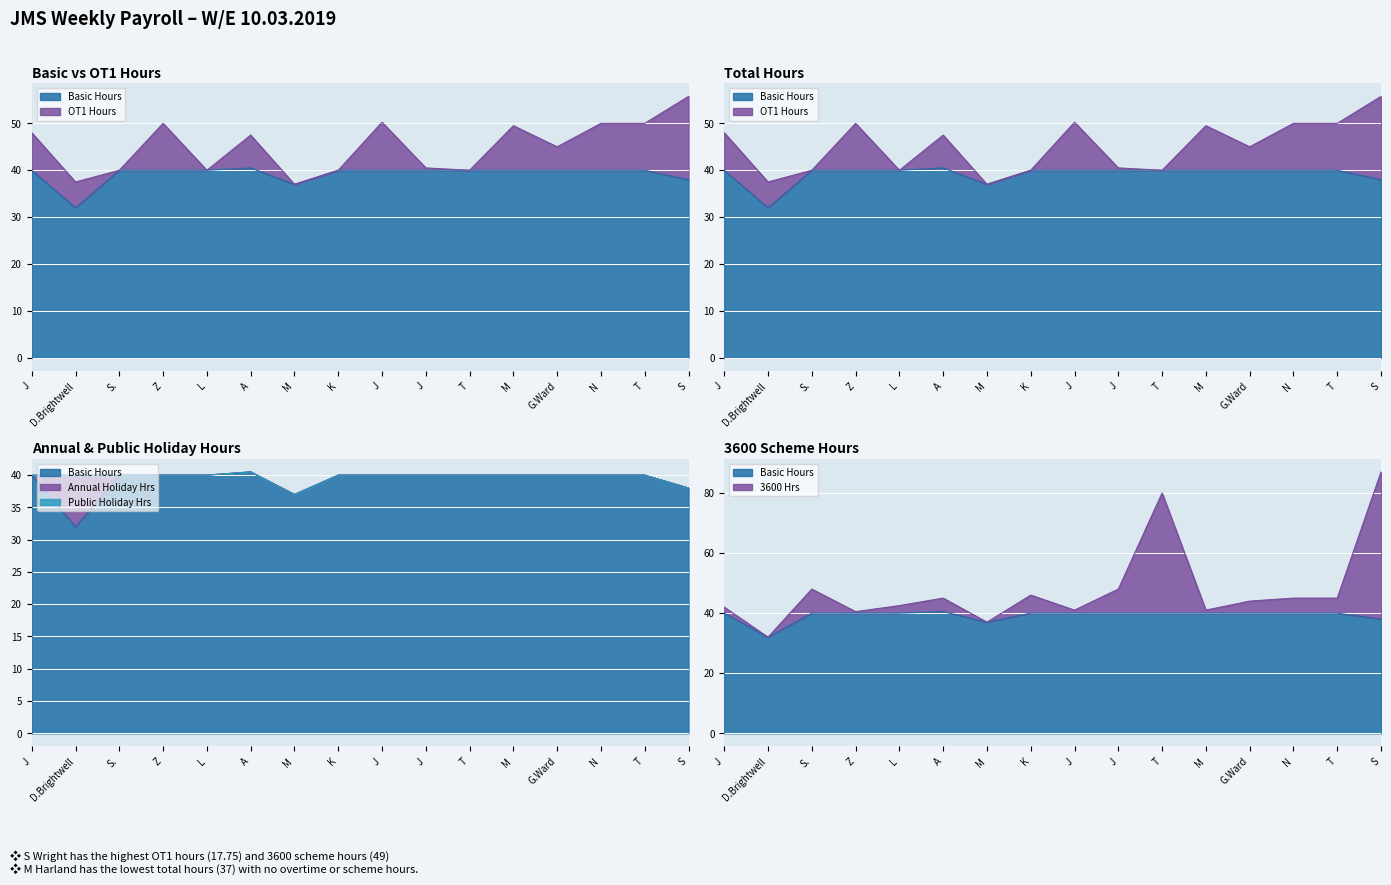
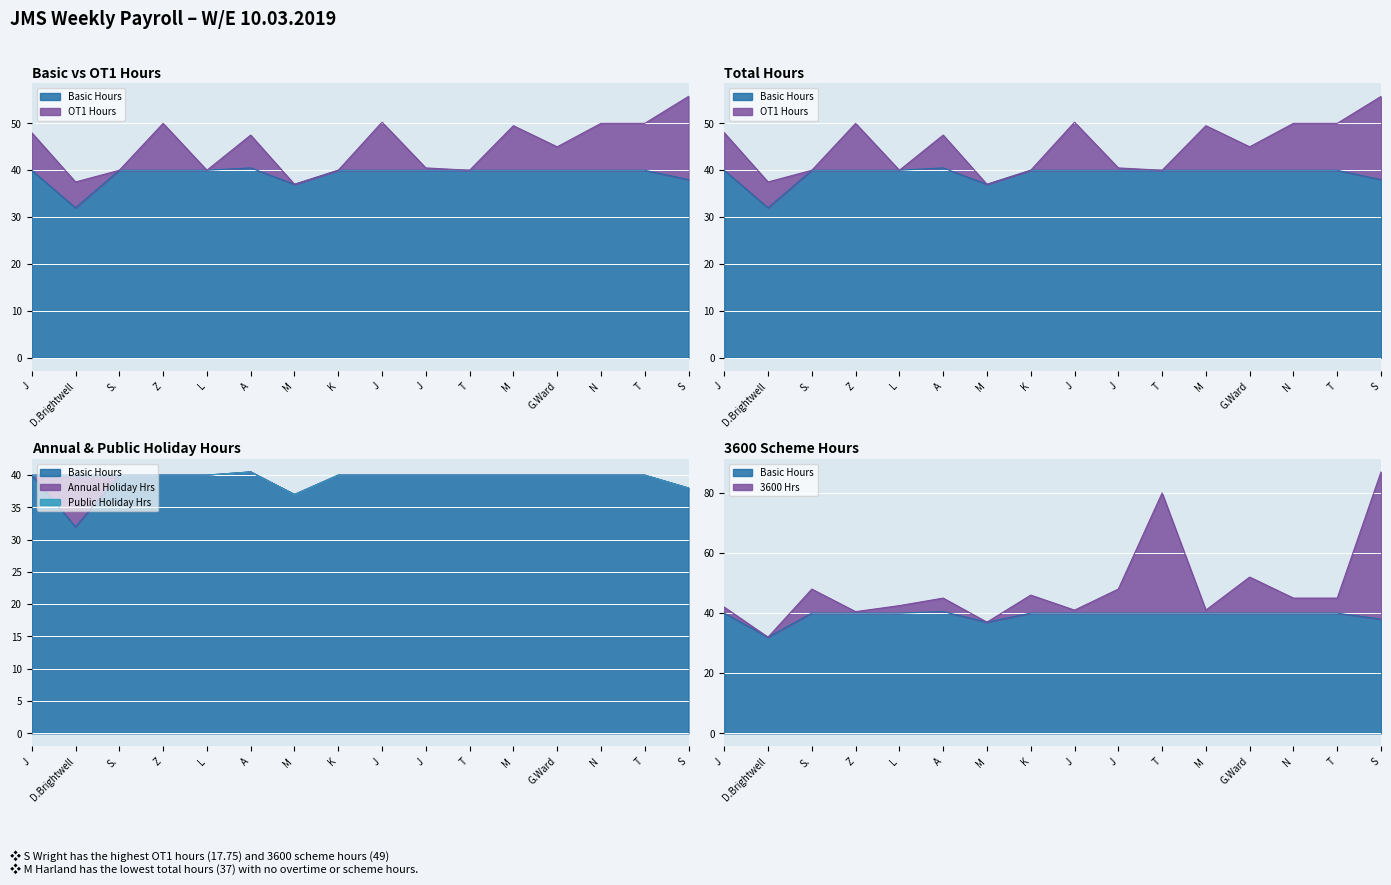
3600 Scheme Hours, 3600 Hrs, G.Ward: 4 -> 12
